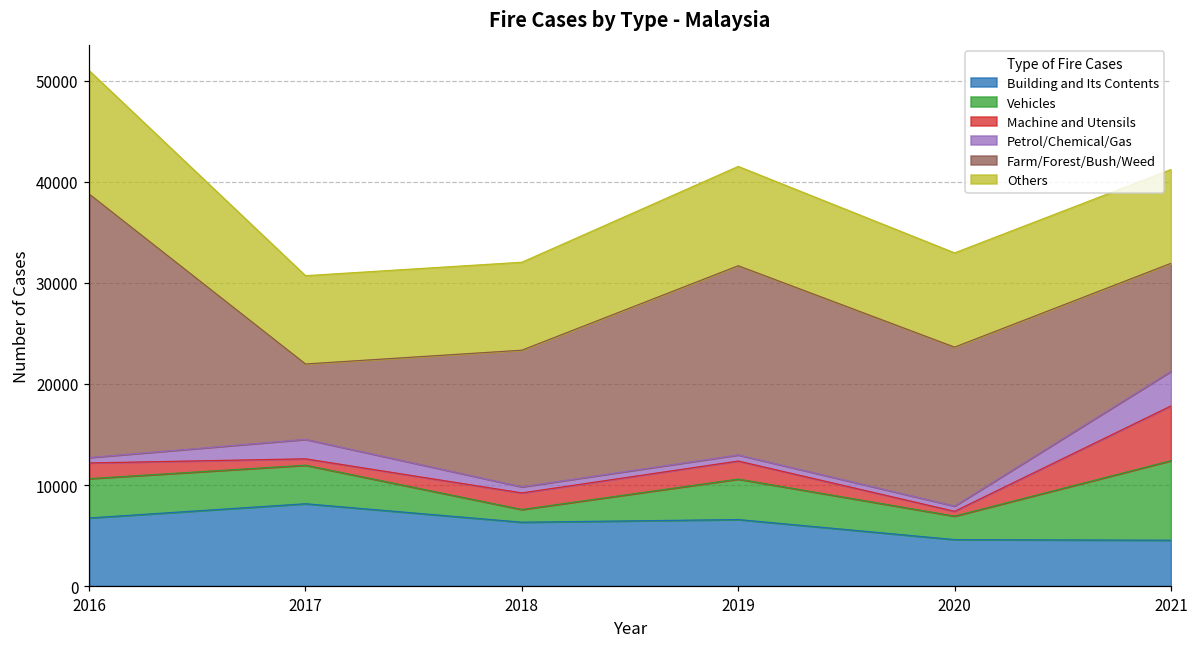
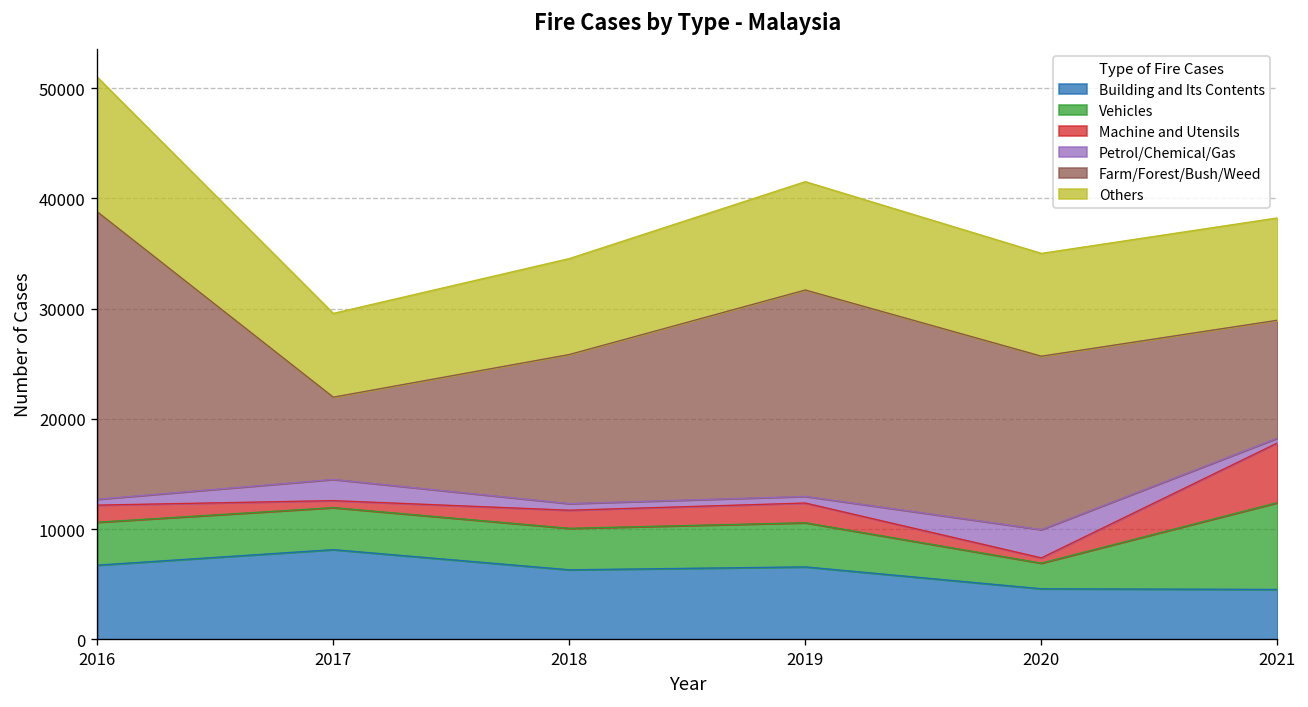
Others, 2017: 9000 -> 8000
Vehicles, 2018: 1000 -> 4000
Petrol/Chemical/Gas, 2020: 1000 -> 3000
Petrol/Chemical/Gas, 2021: 3000 -> 0
